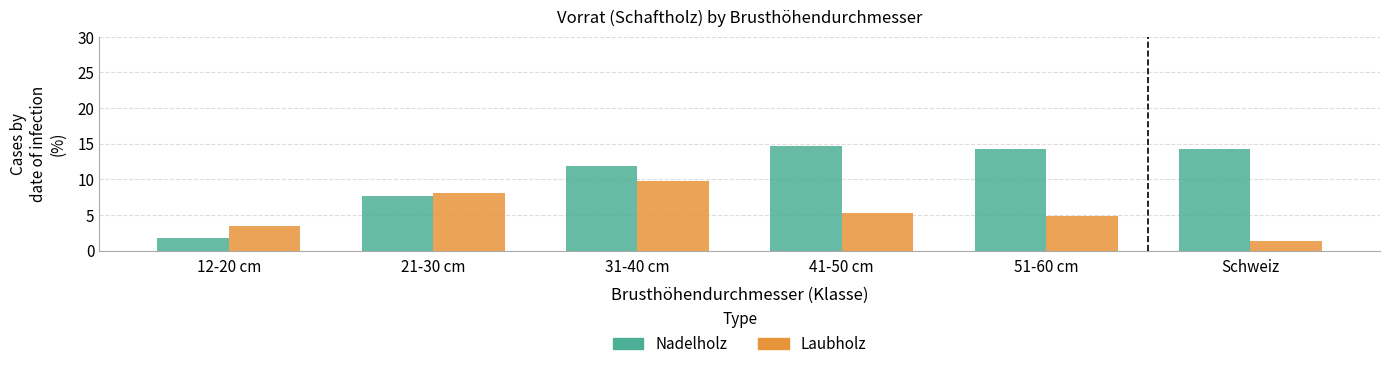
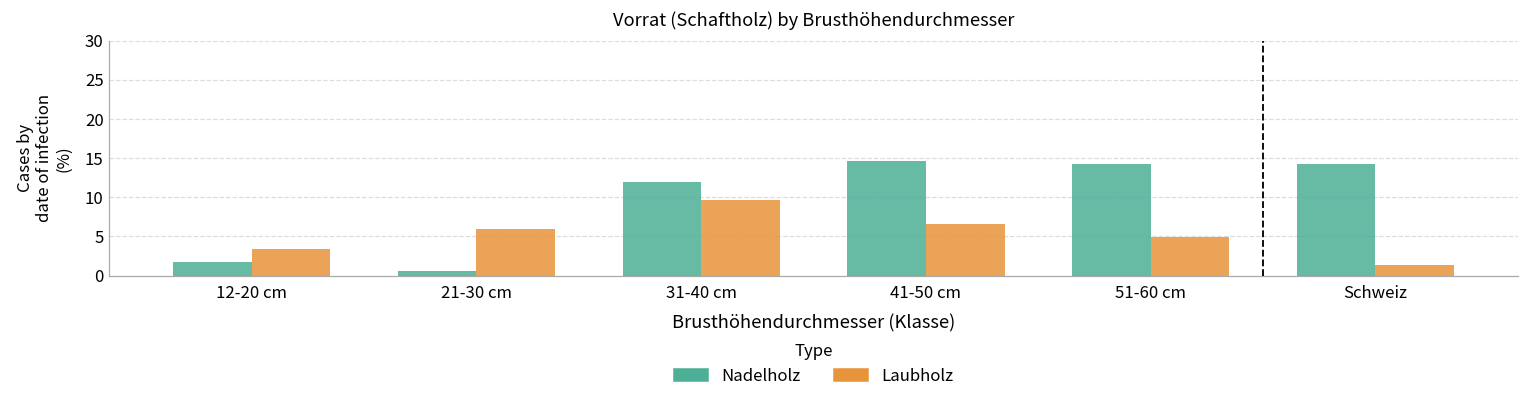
Nadelholz, 21-30 cm: 8 -> 1
Laubholz, 21-30 cm: 8 -> 6
Laubholz, 41-50 cm: 5 -> 7
